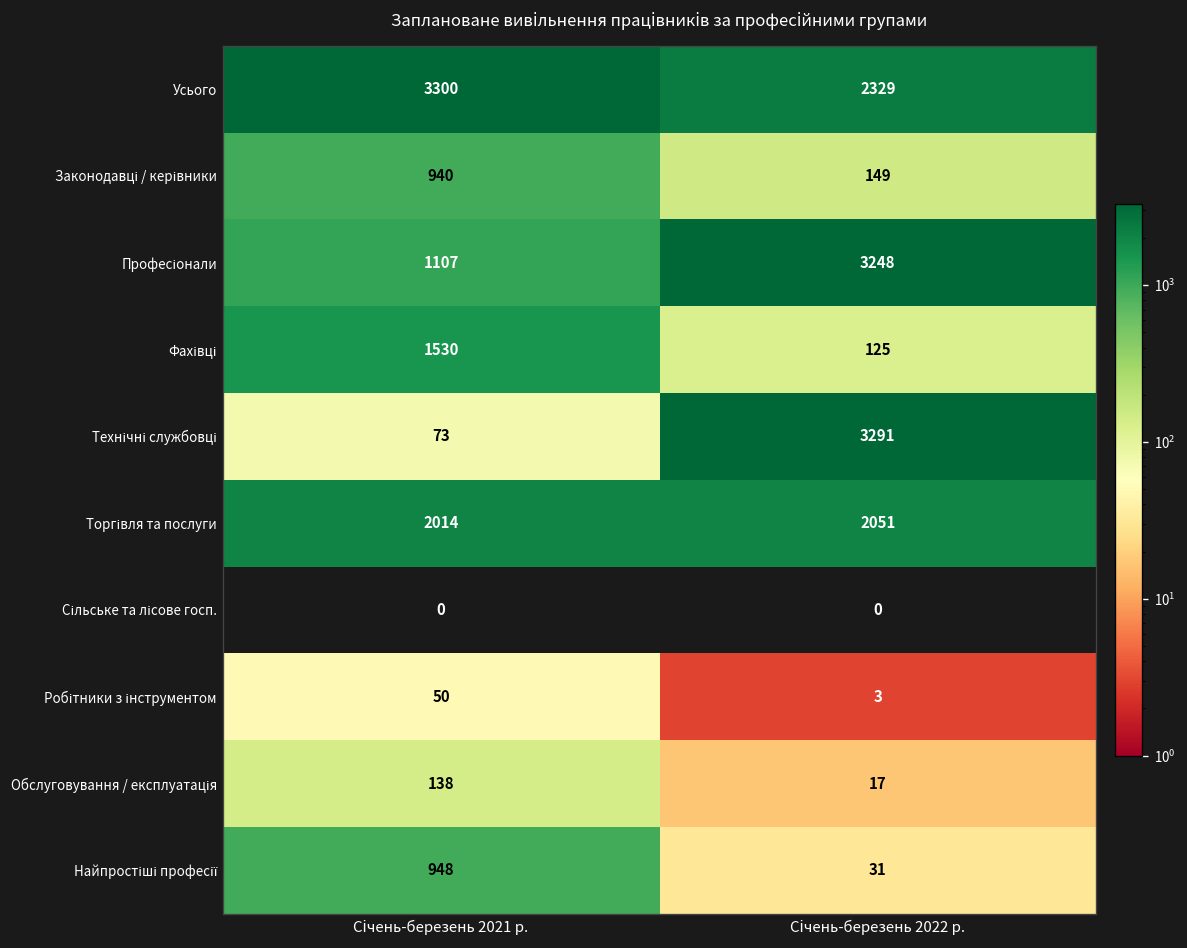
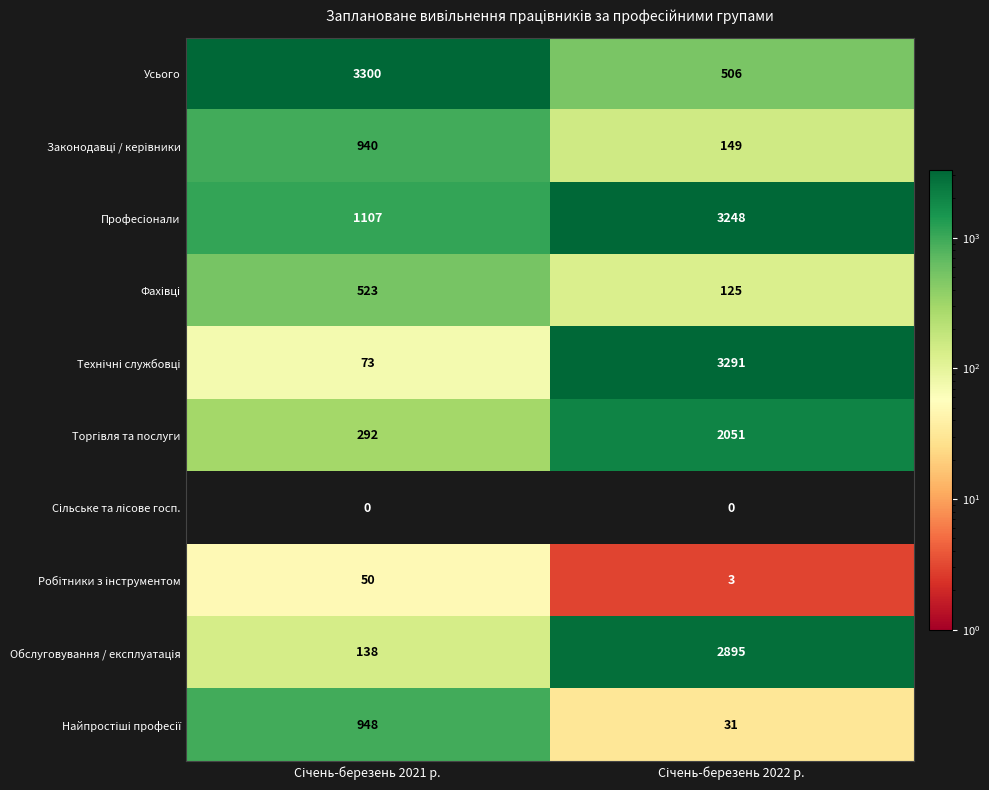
Усього, Січень-березень 2022 р.: 2329 -> 506
Фахівці, Січень-березень 2021 р.: 1530 -> 523
Торгівля та послуги, Січень-березень 2021 р.: 2014 -> 292
Обслуговування / експлуатація, Січень-березень 2022 р.: 17 -> 2895
